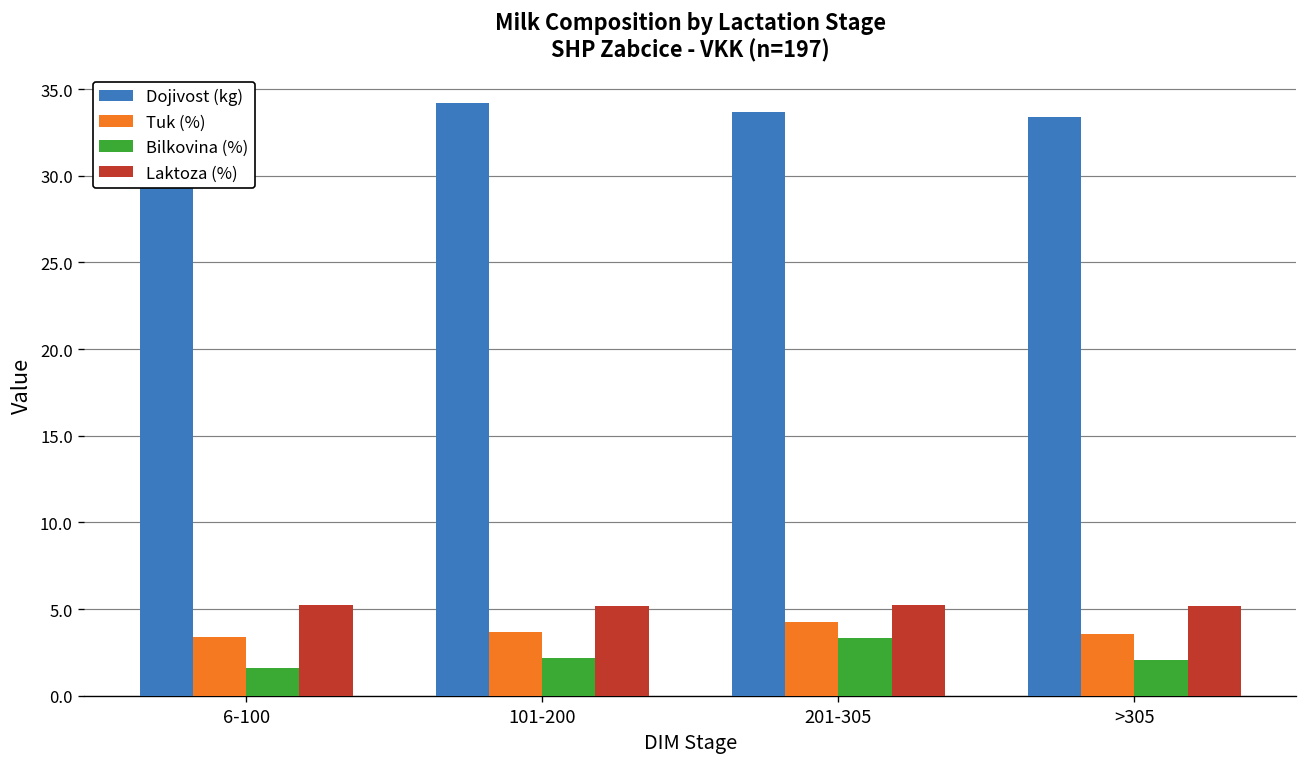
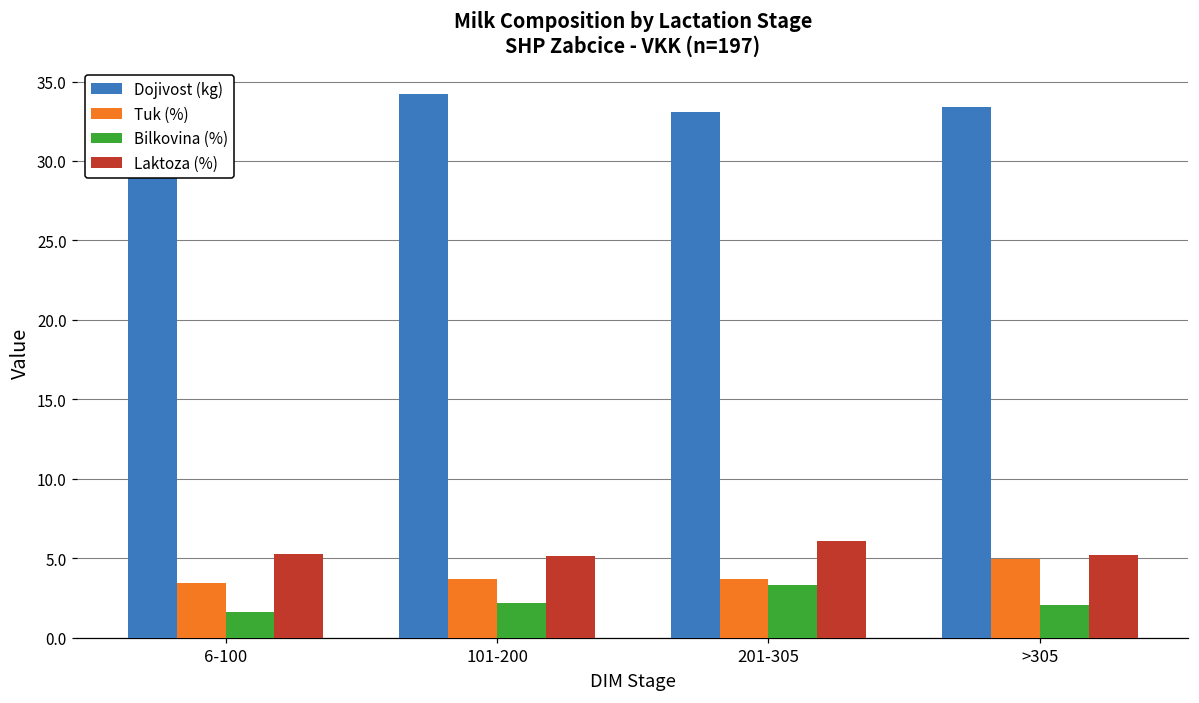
Dojivost (kg), 201-305: 33.7 -> 33.1
Tuk (%), 201-305: 4.3 -> 3.7
Laktoza (%), 201-305: 5.2 -> 6.1
Tuk (%), >305: 3.6 -> 5.0
